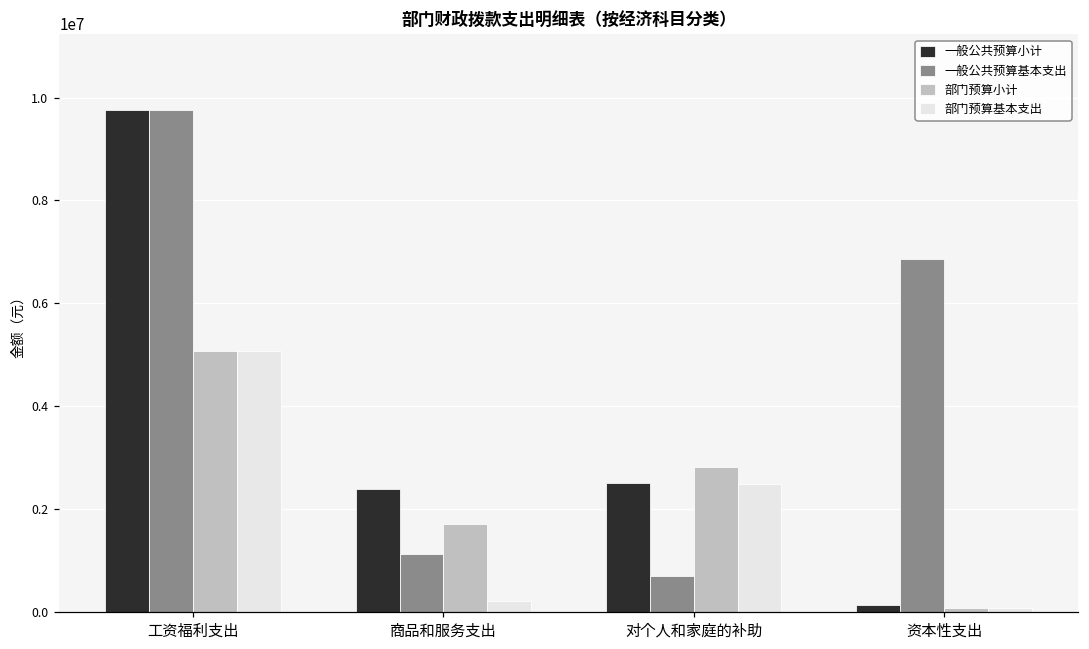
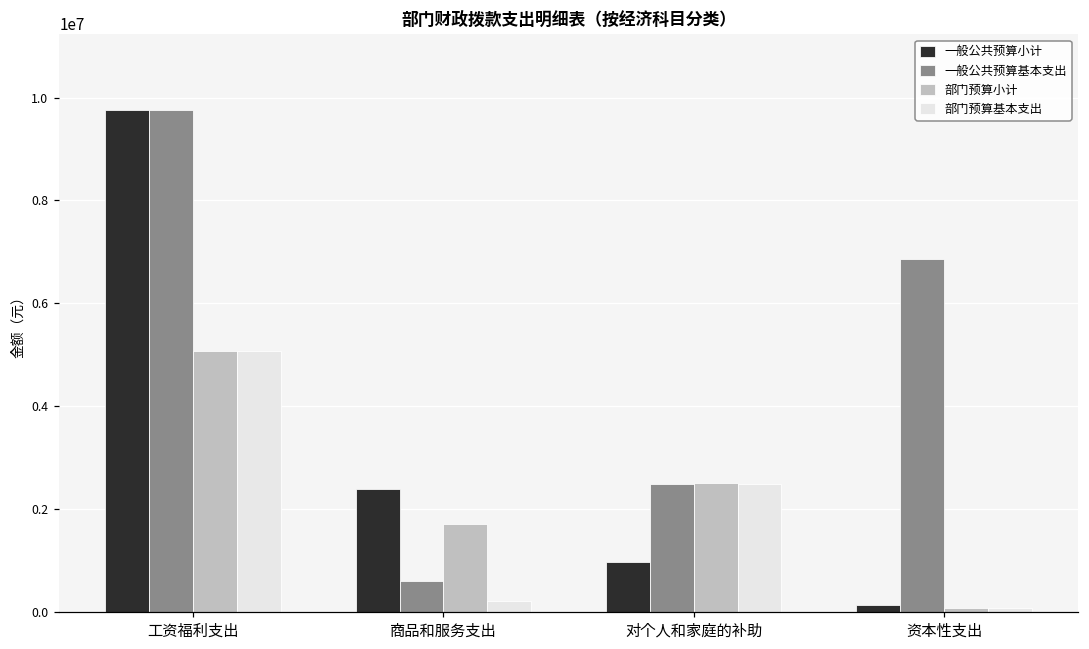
一般公共预算基本支出, 商品和服务支出: 1100000 -> 600000
一般公共预算小计, 对个人和家庭的补助: 2500000 -> 1000000
一般公共预算基本支出, 对个人和家庭的补助: 700000 -> 2500000
部门预算小计, 对个人和家庭的补助: 2800000 -> 2500000
